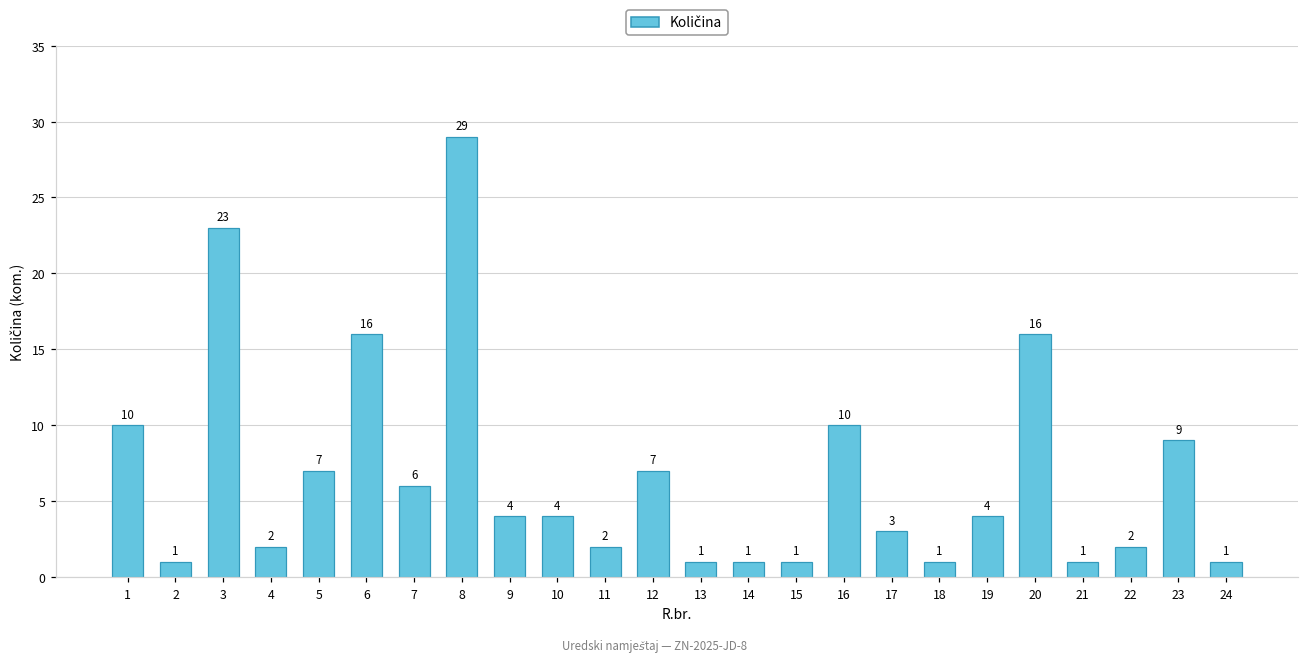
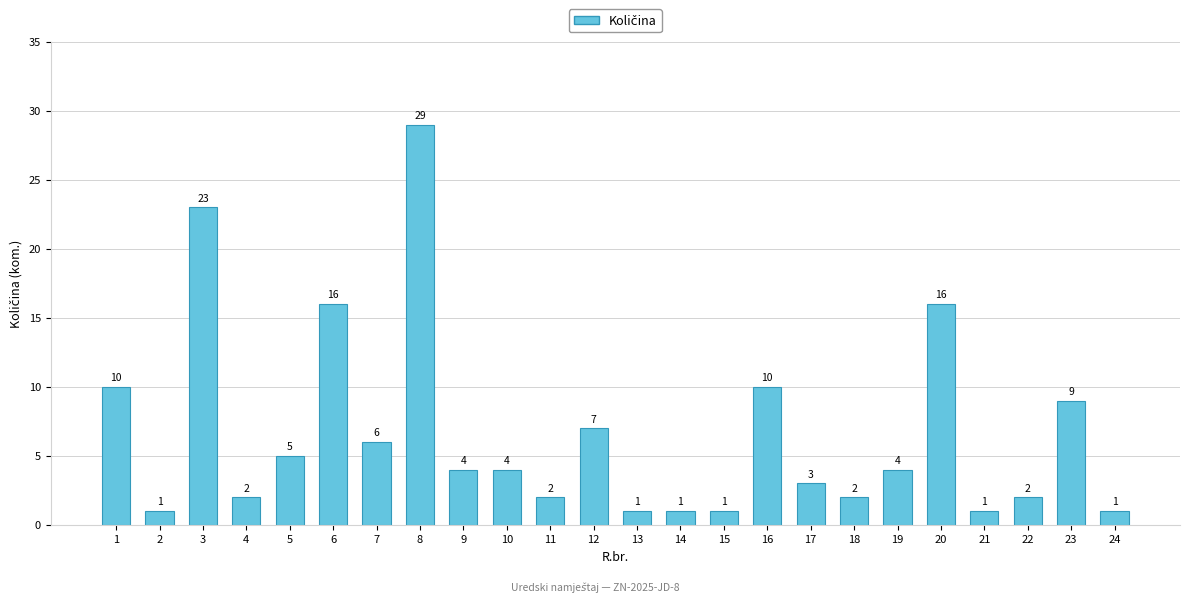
5: 7 -> 5
18: 1 -> 2
